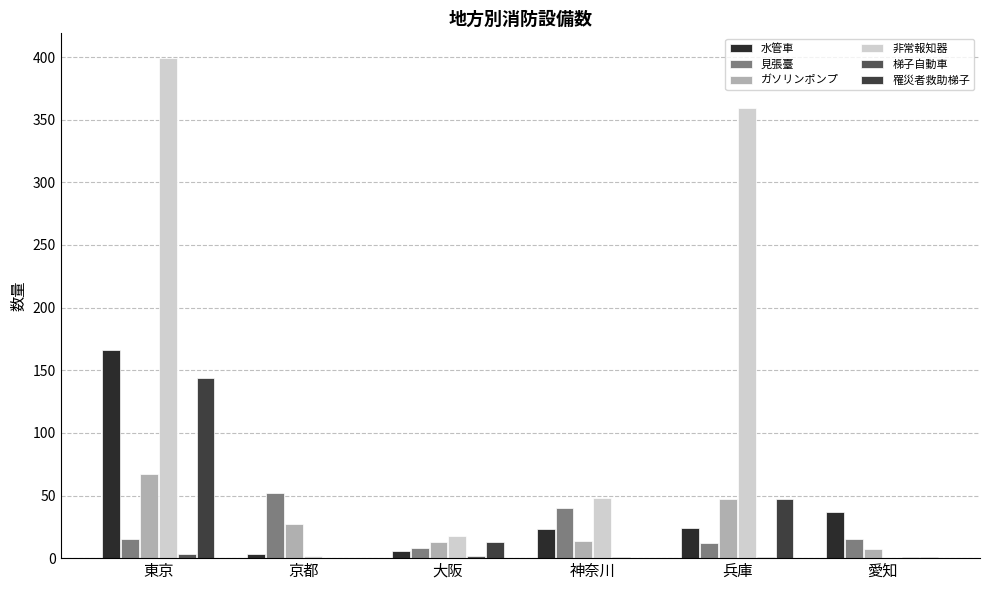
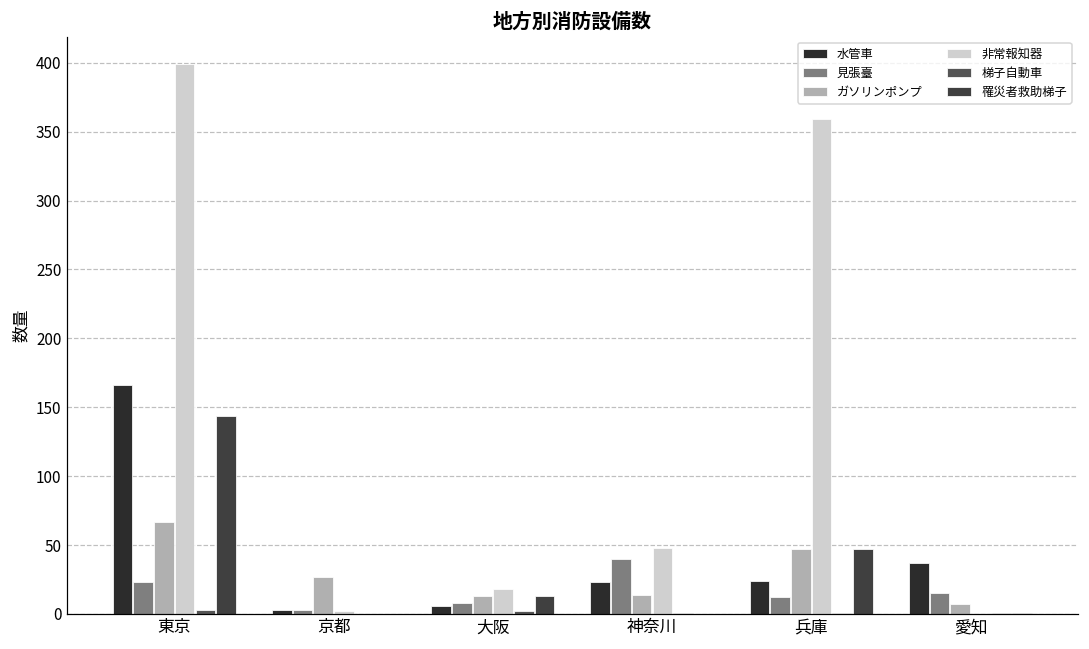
見張臺, 東京: 15 -> 23
見張臺, 京都: 52 -> 3
